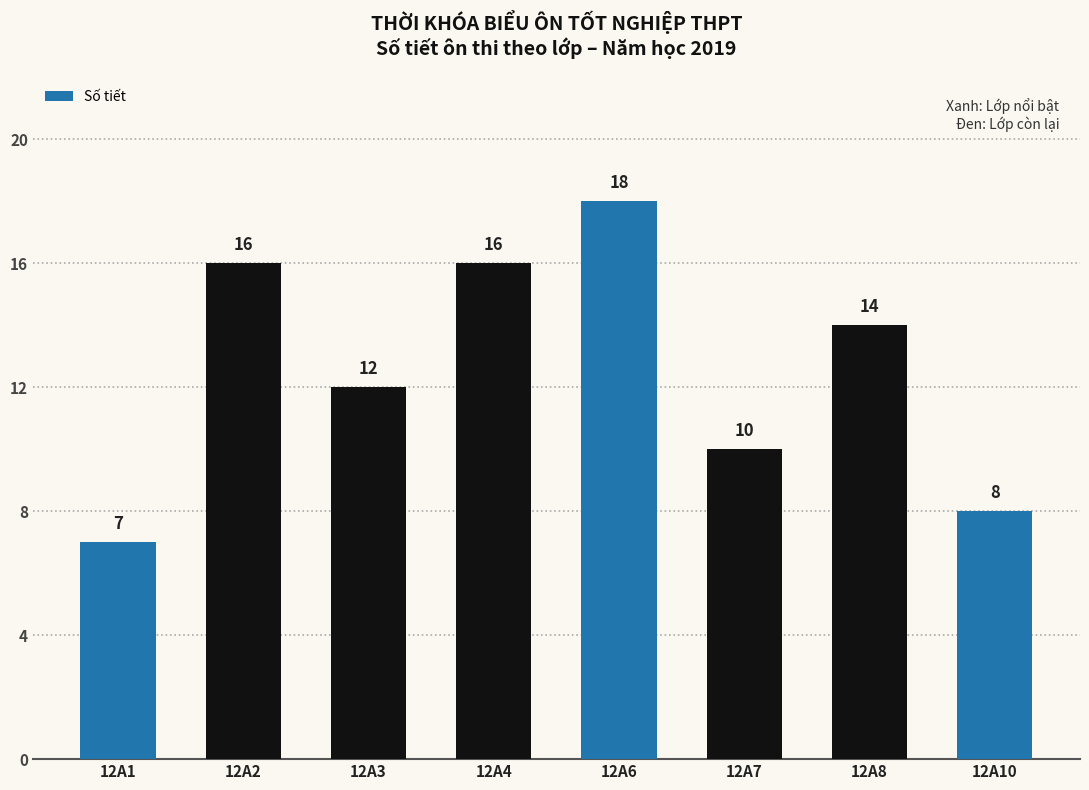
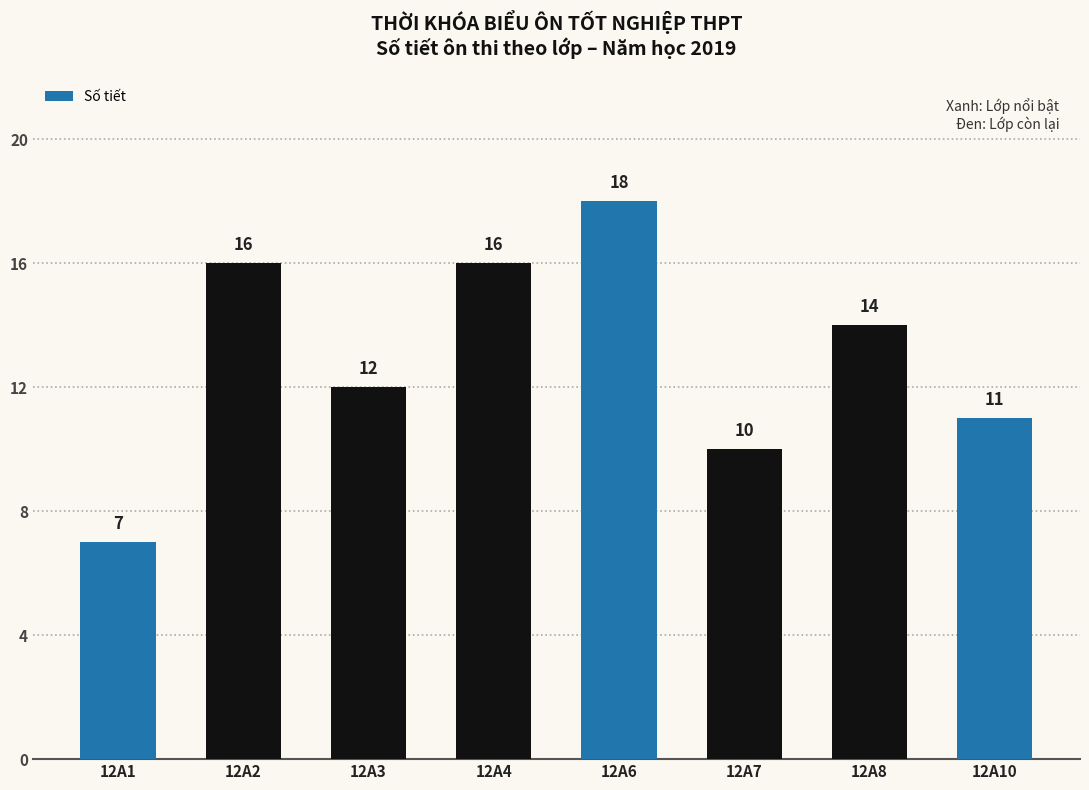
12A10: 8 -> 11
